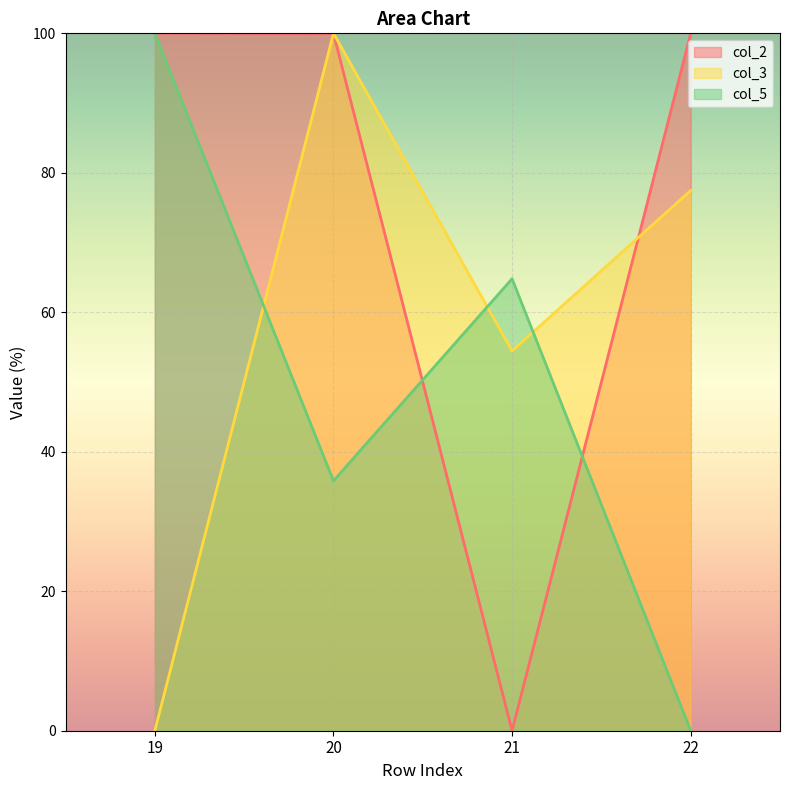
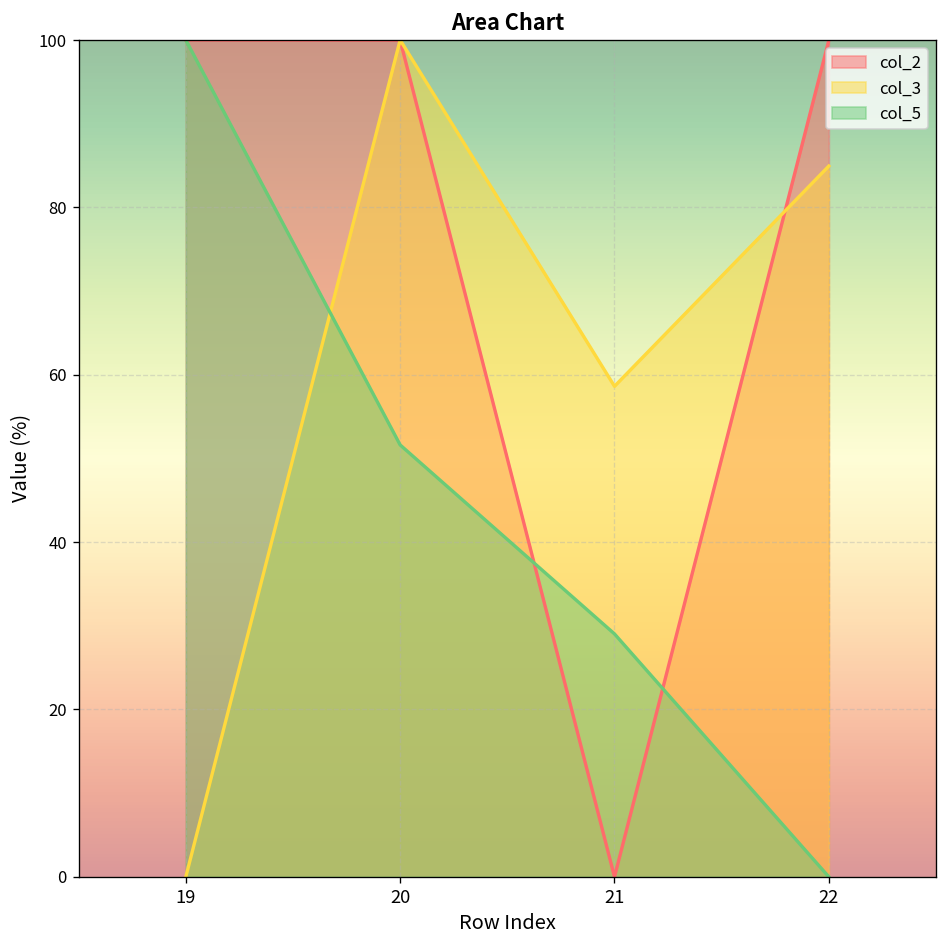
col_5, 20: 36 -> 52
col_3, 21: 54 -> 59
col_5, 21: 65 -> 29
col_3, 22: 77 -> 85
